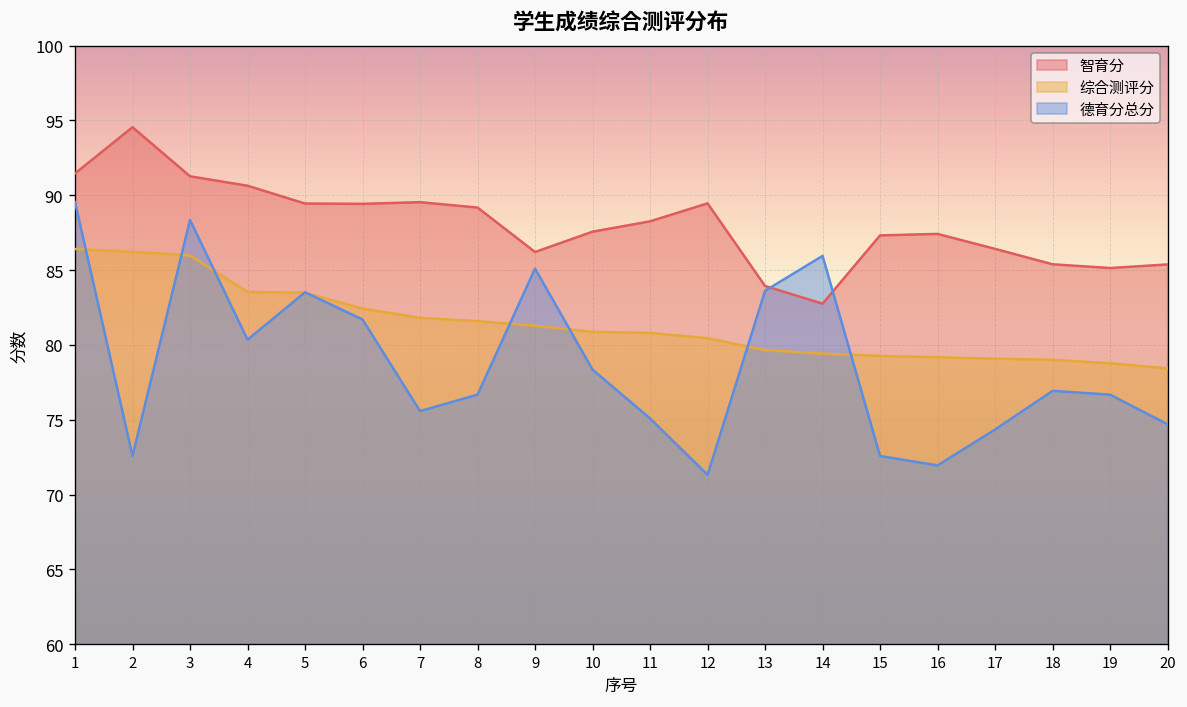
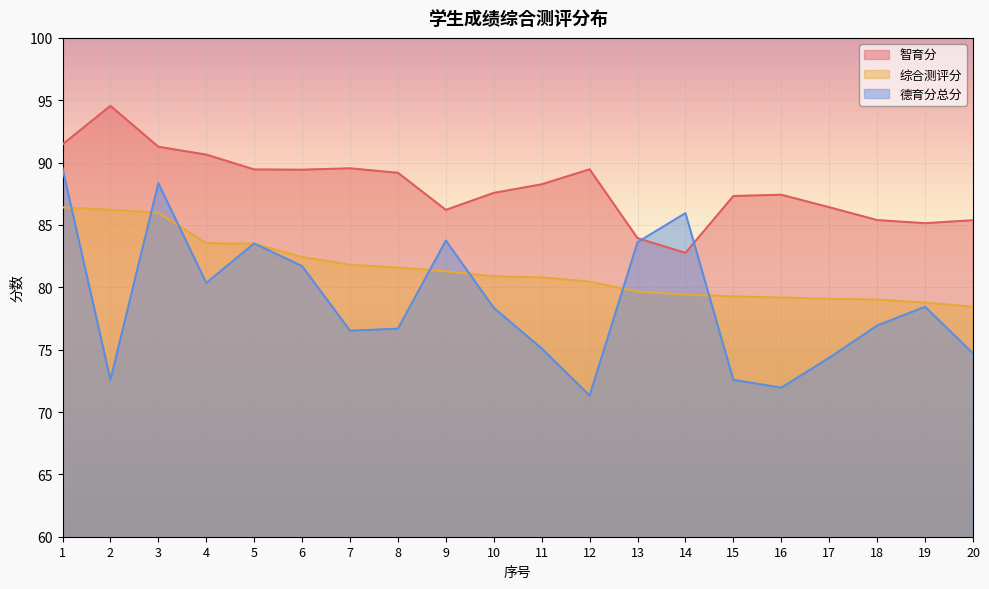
德育分总分, 7: 75.6 -> 76.5
德育分总分, 9: 85.1 -> 83.8
德育分总分, 19: 76.7 -> 78.4
